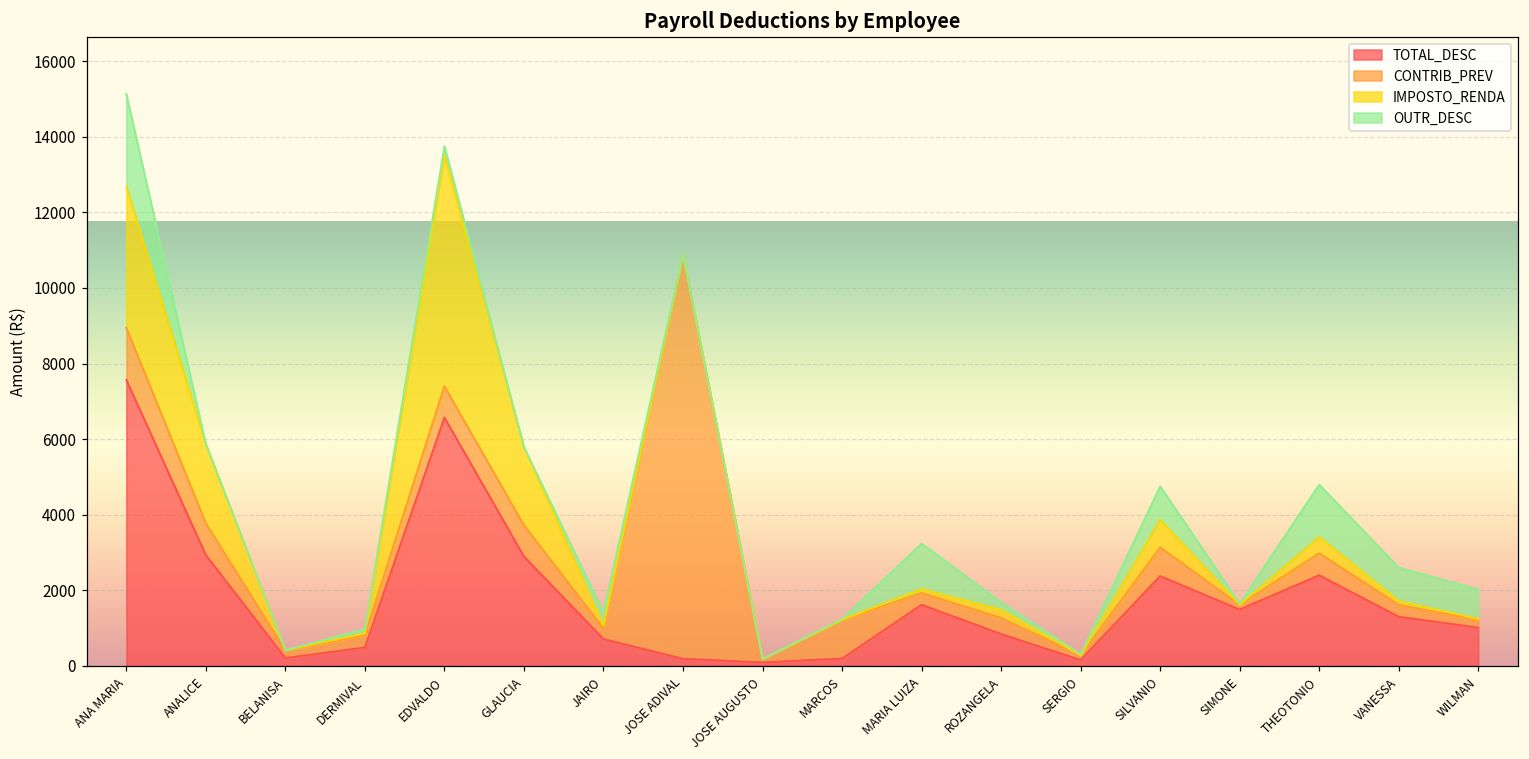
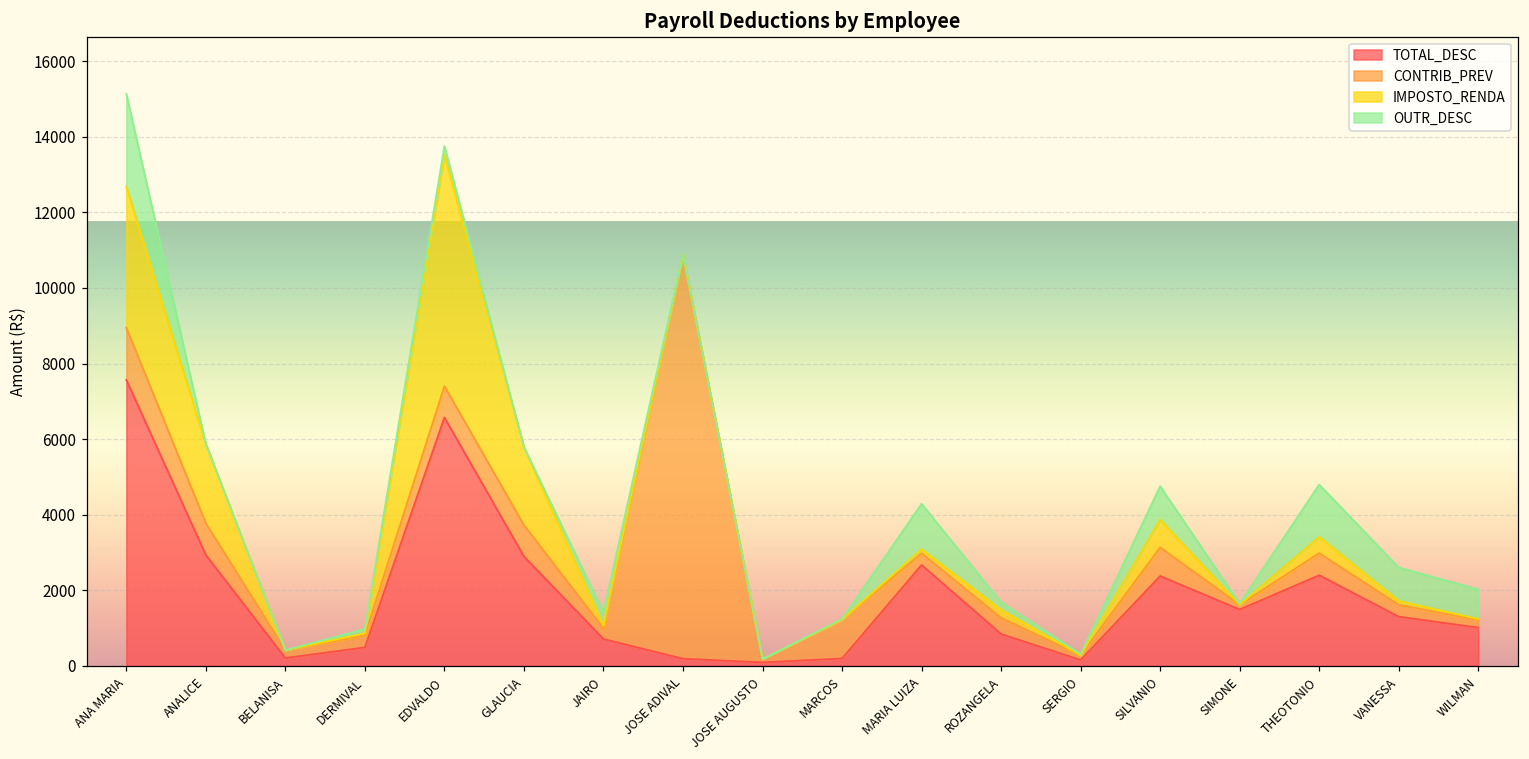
TOTAL_DESC, MARIA LUIZA: 1600 -> 2700
